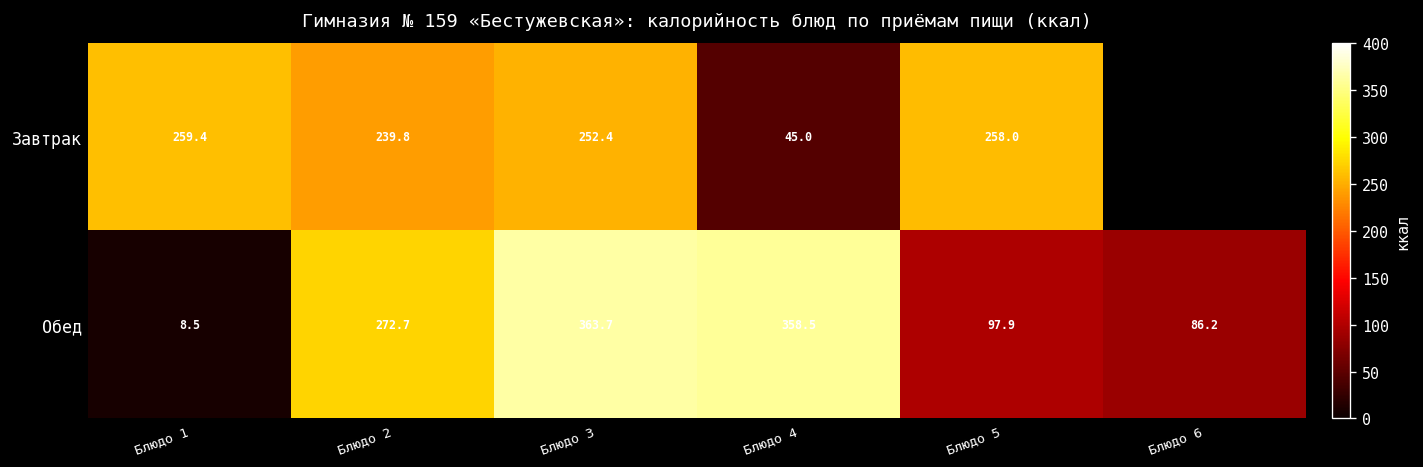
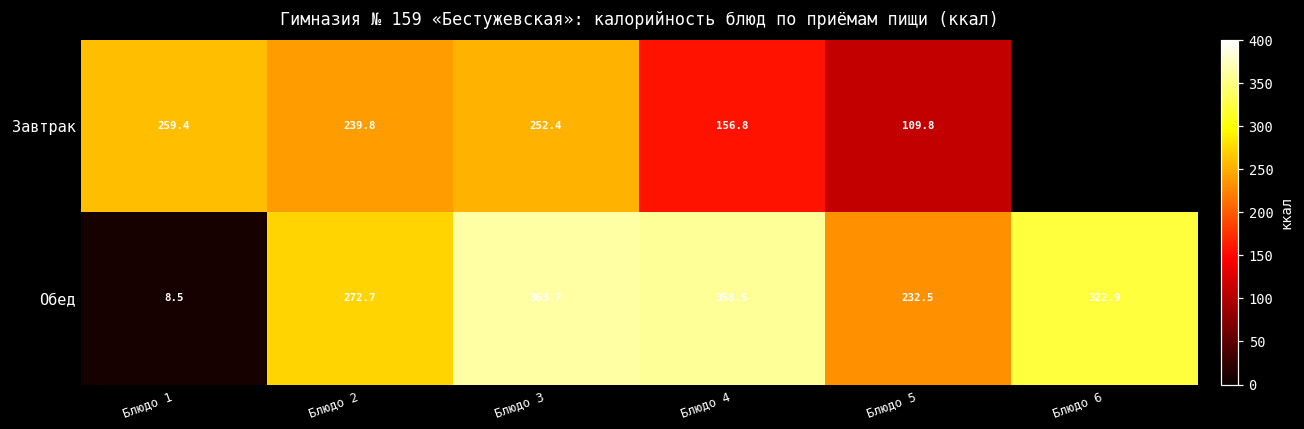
Завтрак, Блюдо 4: 45.0 -> 156.8
Завтрак, Блюдо 5: 258.0 -> 109.8
Обед, Блюдо 5: 97.9 -> 232.5
Обед, Блюдо 6: 86.2 -> 322.9
